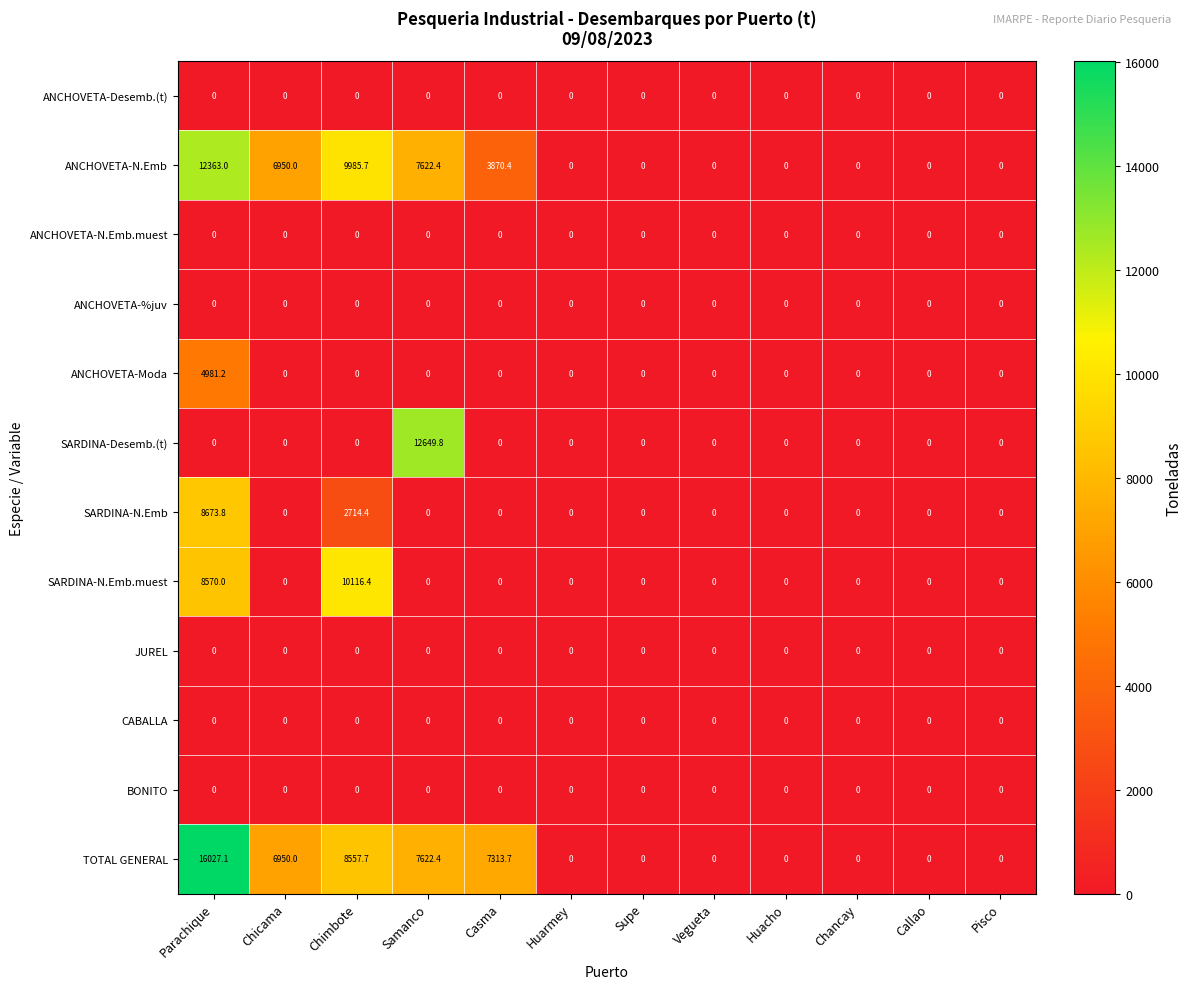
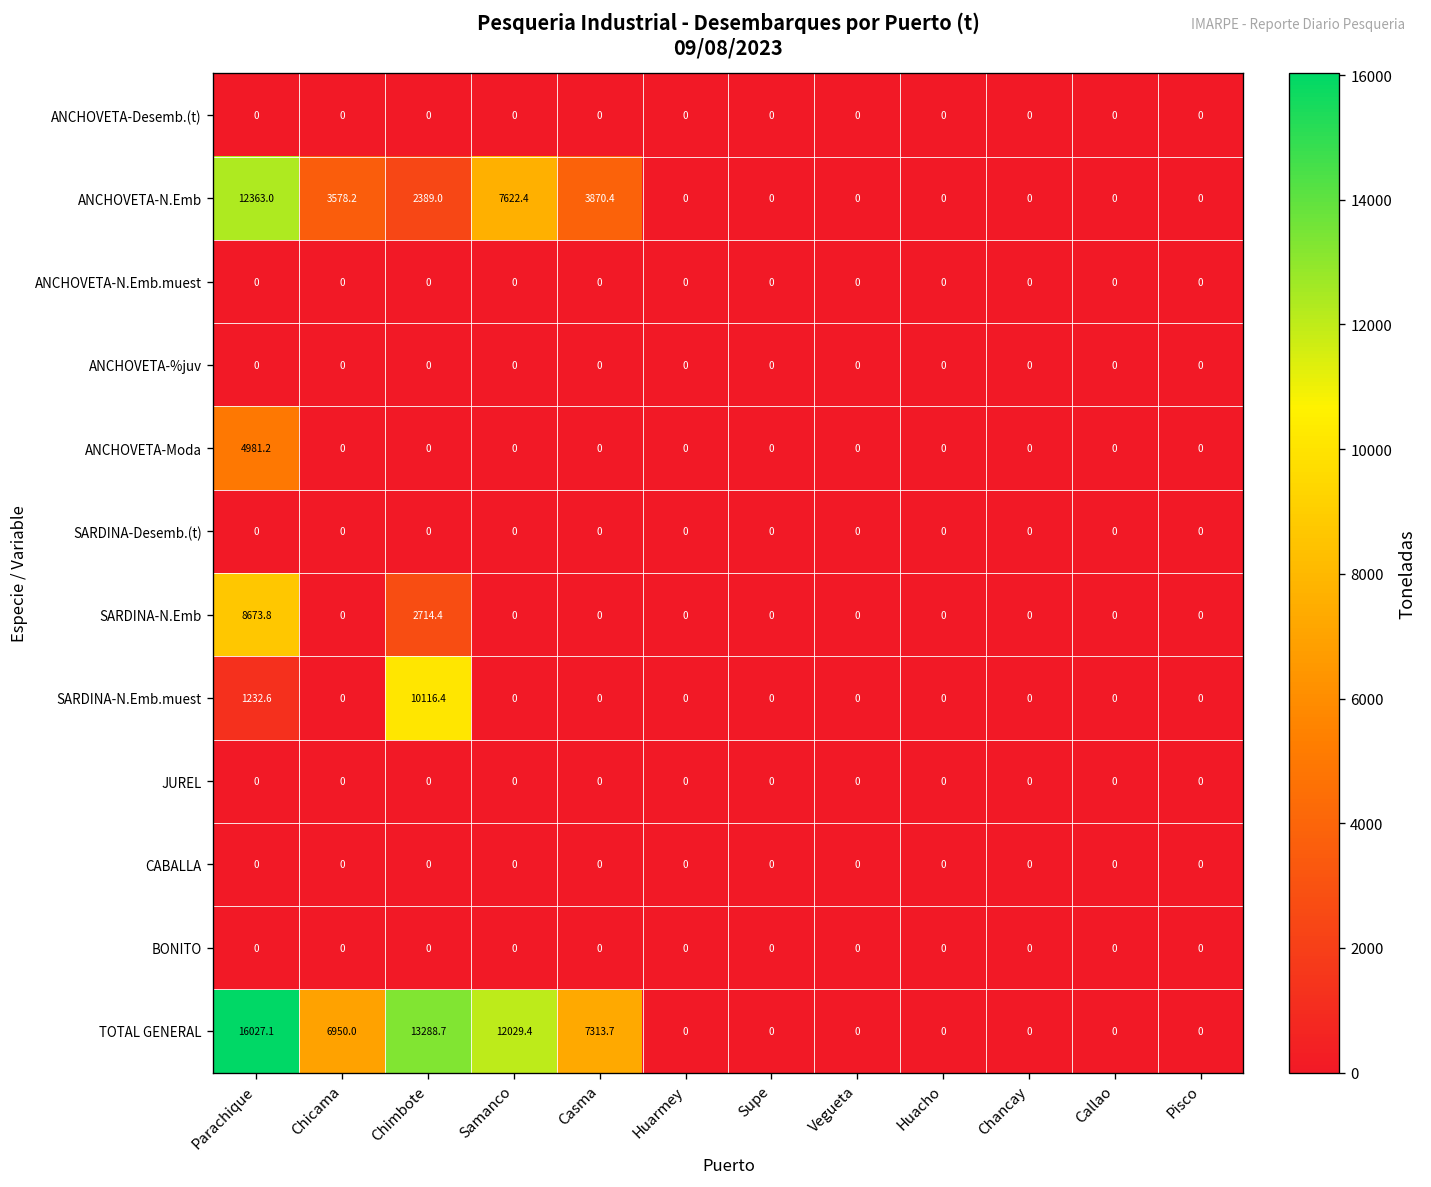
ANCHOVETA-N.Emb, Chicama: 6950.0 -> 3578.2
ANCHOVETA-N.Emb, Chimbote: 9985.7 -> 2389.0
SARDINA-Desemb.(t), Samanco: 12649.8 -> 0
SARDINA-N.Emb.muest, Parachique: 8570.0 -> 1232.6
TOTAL GENERAL, Chimbote: 8557.7 -> 13288.7
TOTAL GENERAL, Samanco: 7622.4 -> 12029.4
